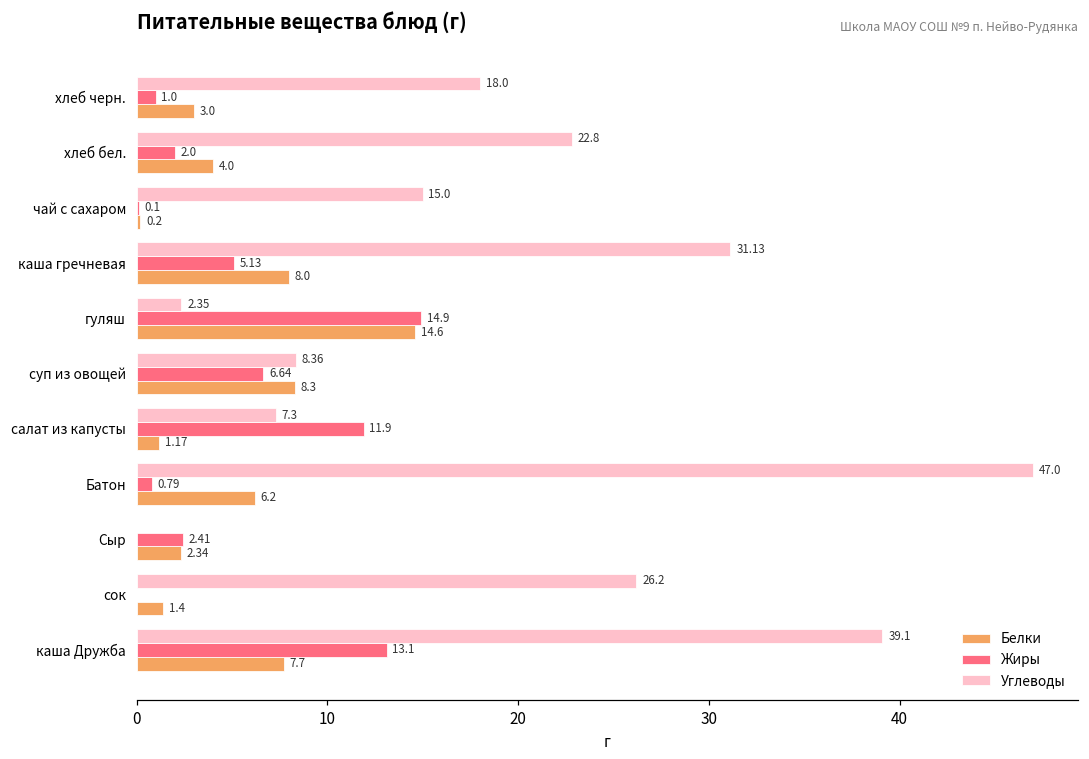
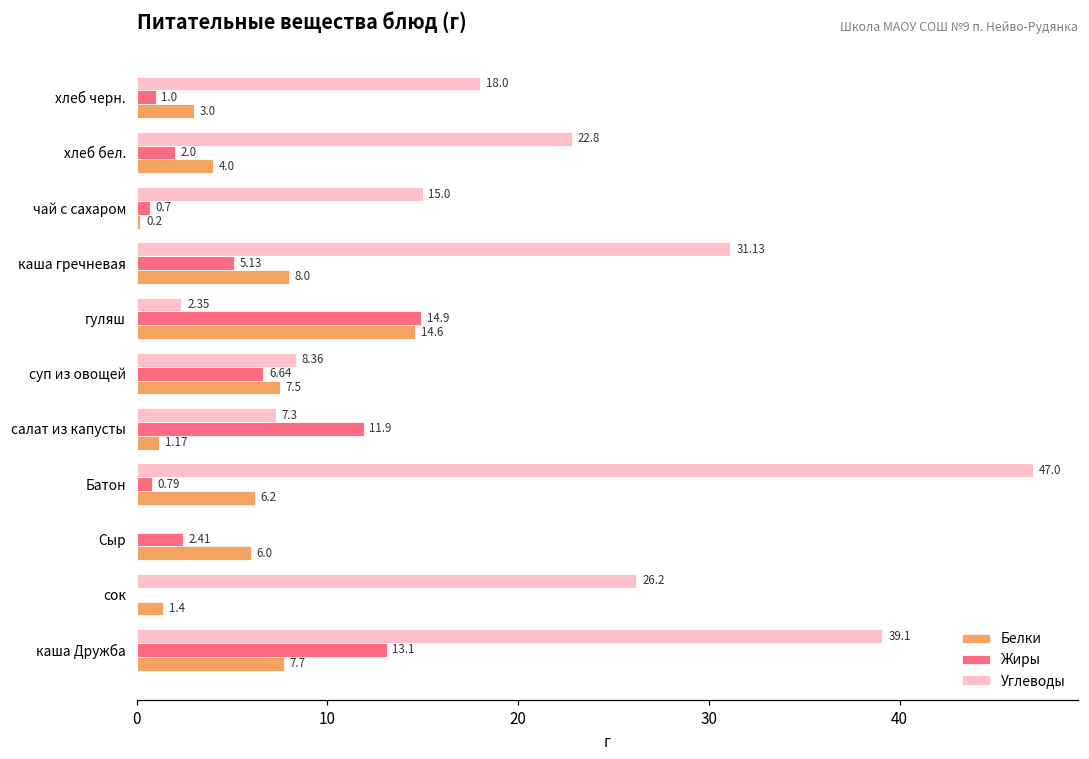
Жиры, чай с сахаром: 0.1 -> 0.7
Белки, суп из овощей: 8.3 -> 7.5
Белки, Сыр: 2.34 -> 6.0
